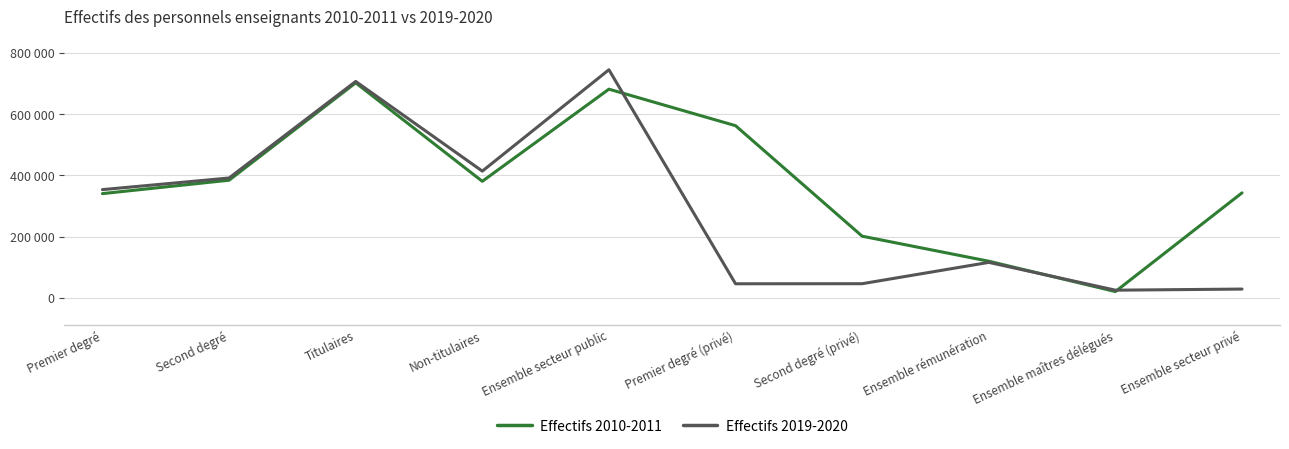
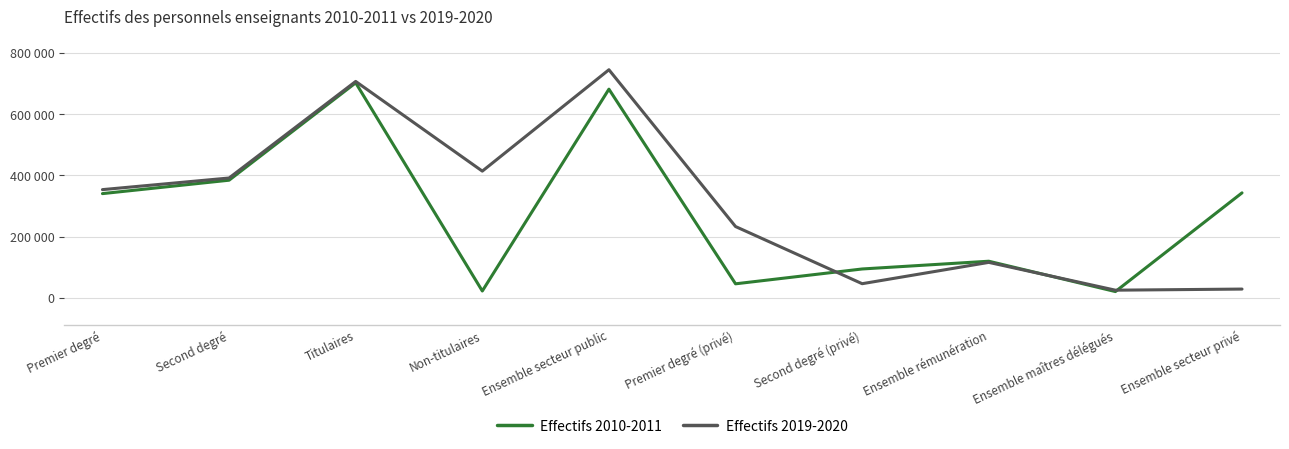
Effectifs 2010-2011, Non-titulaires: 380000 -> 20000
Effectifs 2010-2011, Premier degré (privé): 560000 -> 50000
Effectifs 2019-2020, Premier degré (privé): 50000 -> 230000
Effectifs 2010-2011, Second degré (privé): 200000 -> 90000
